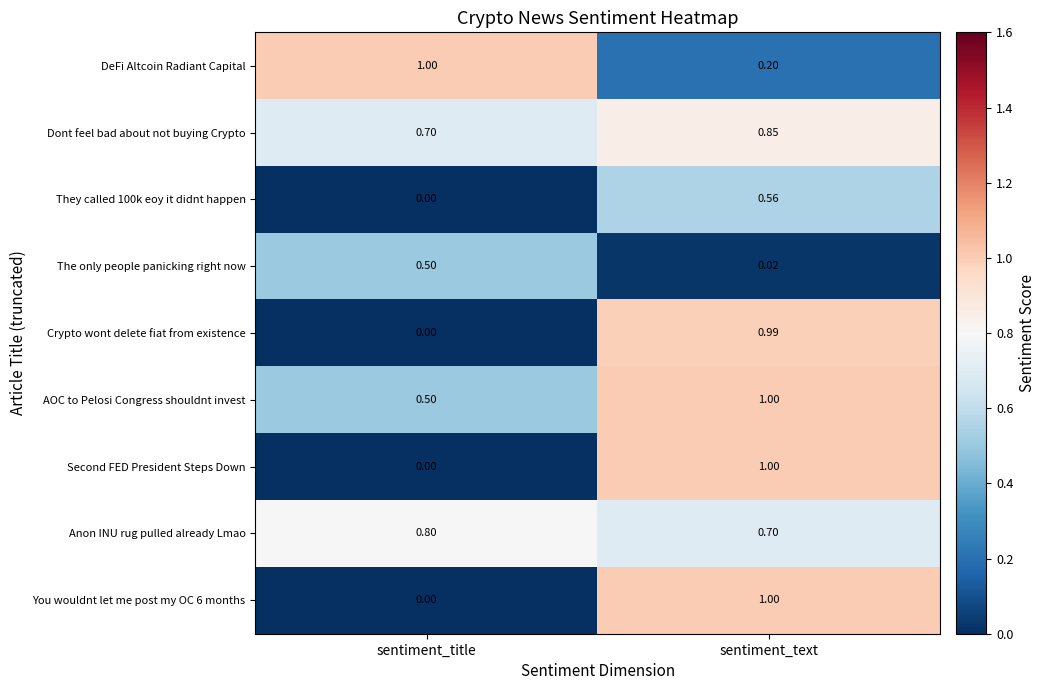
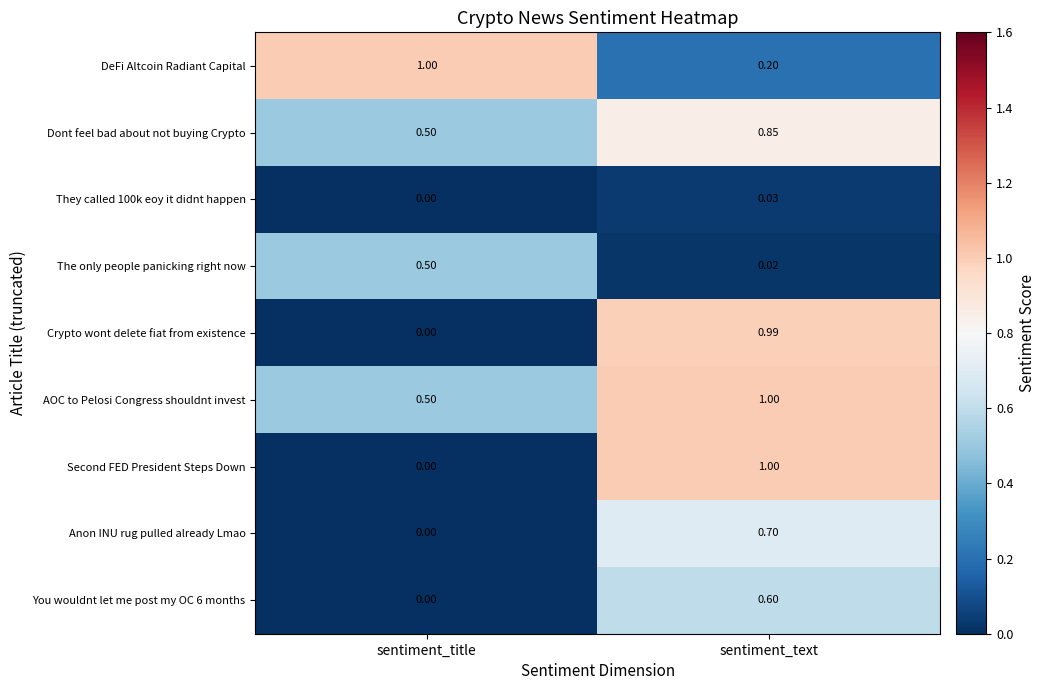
Dont feel bad about not buying Crypto, sentiment_title: 0.70 -> 0.50
They called 100k eoy it didnt happen, sentiment_text: 0.56 -> 0.03
Anon INU rug pulled already Lmao, sentiment_title: 0.80 -> 0.00
You wouldnt let me post my OC 6 months, sentiment_text: 1.00 -> 0.60
